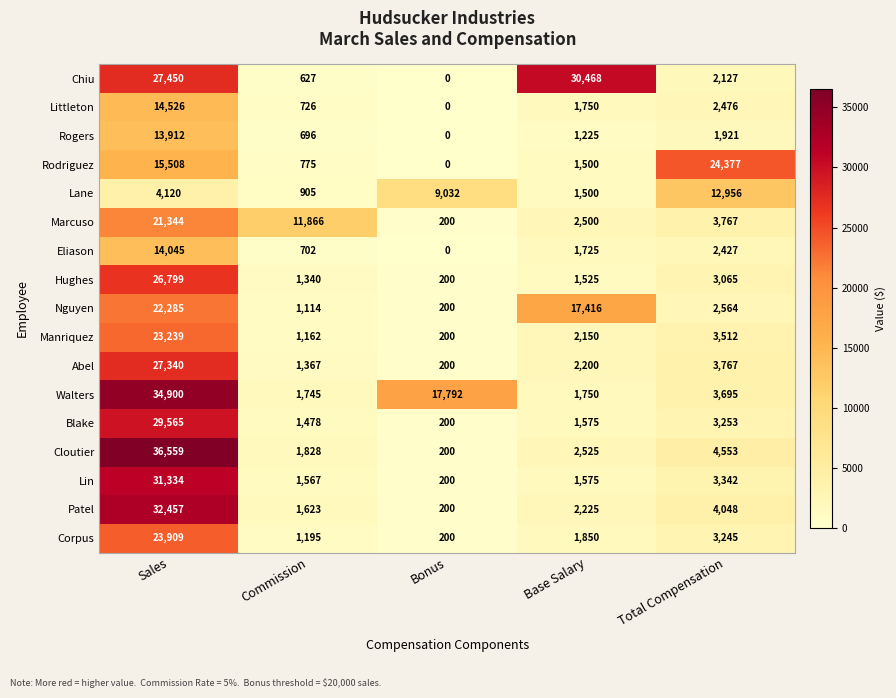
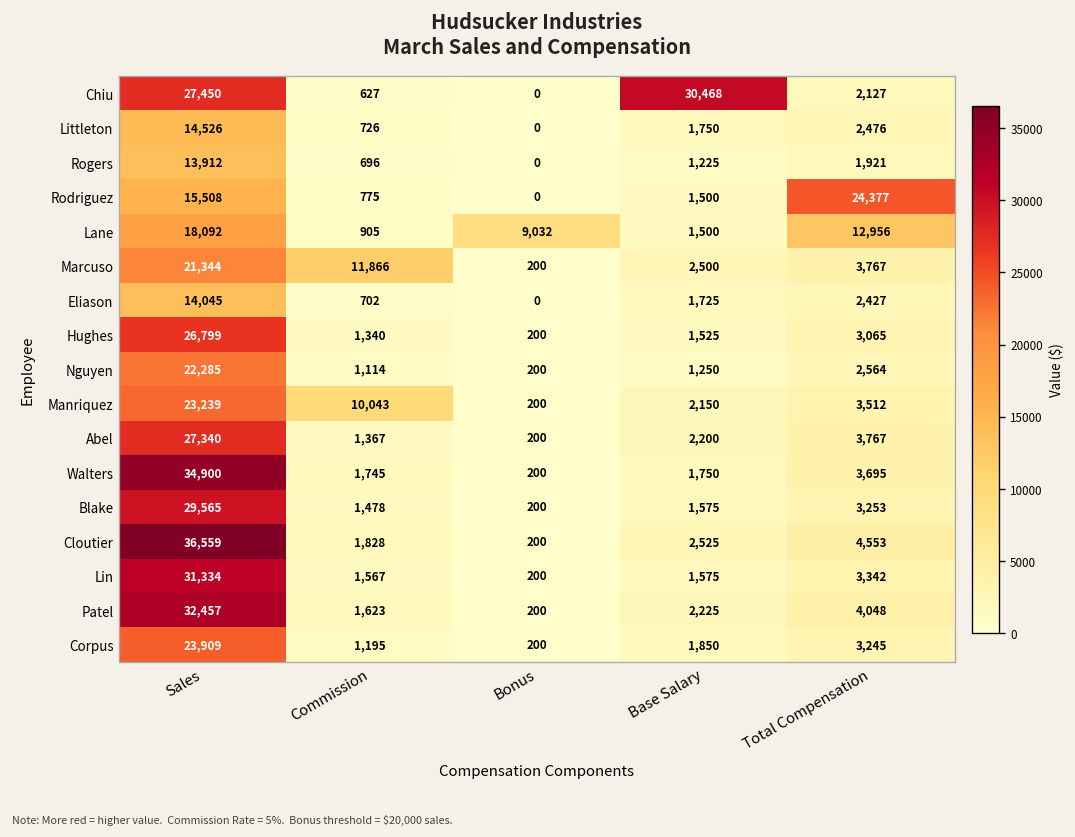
Lane, Sales: 4,120 -> 18,092
Nguyen, Base Salary: 17,416 -> 1,250
Manriquez, Commission: 1,162 -> 10,043
Walters, Bonus: 17,792 -> 200
